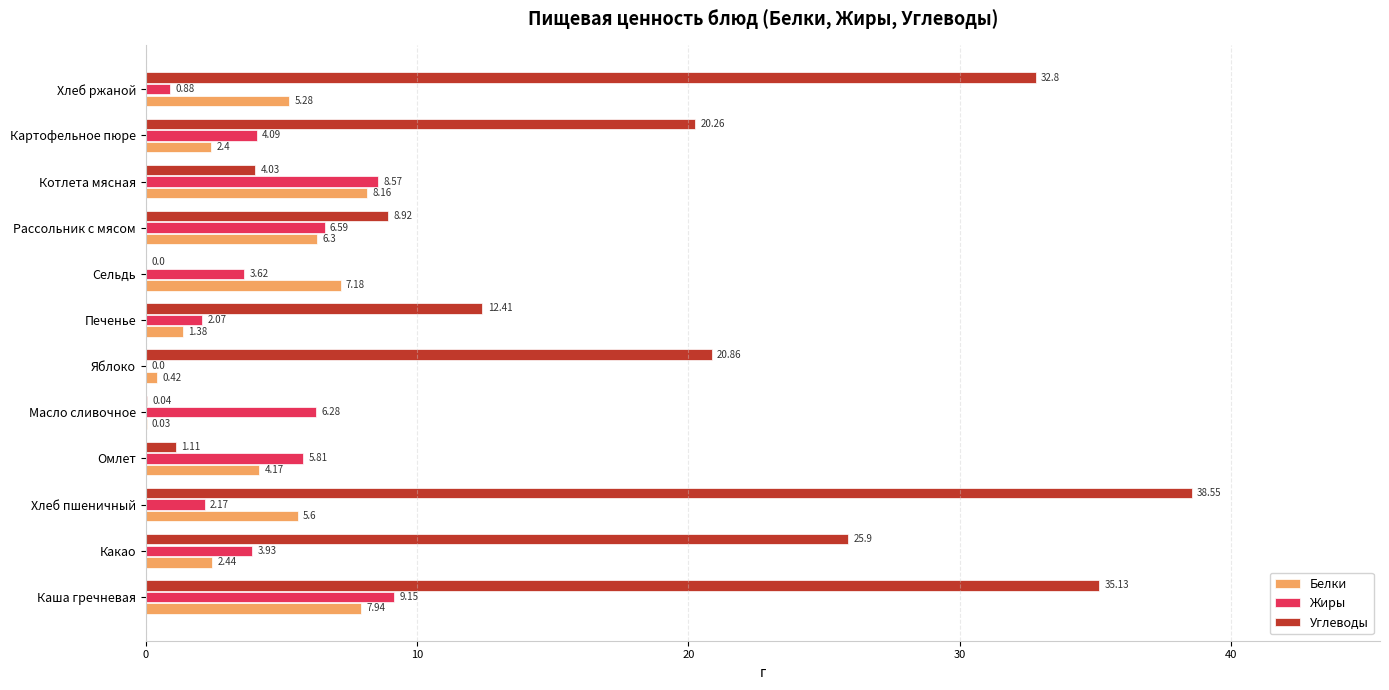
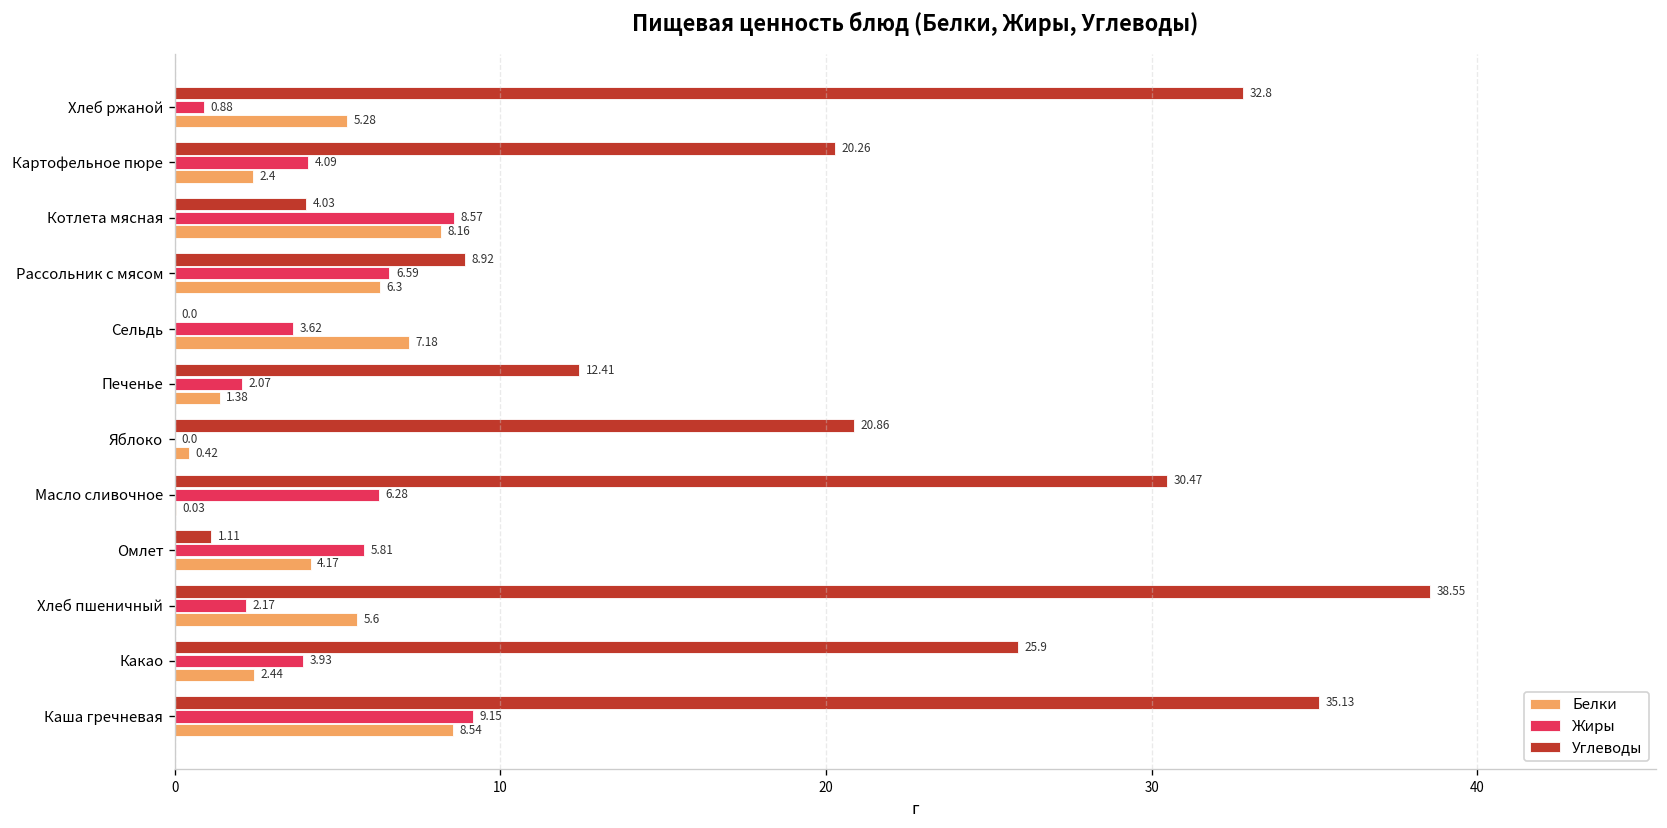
Углеводы, Масло сливочное: 0.04 -> 30.47
Белки, Каша гречневая: 7.94 -> 8.54
